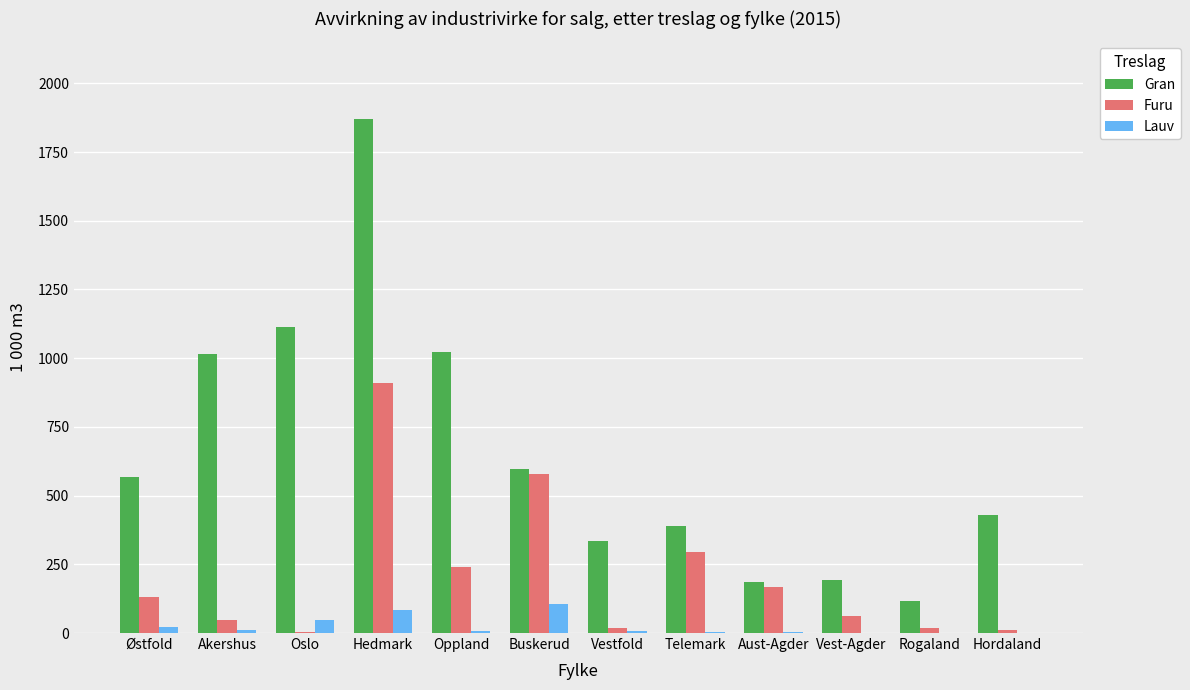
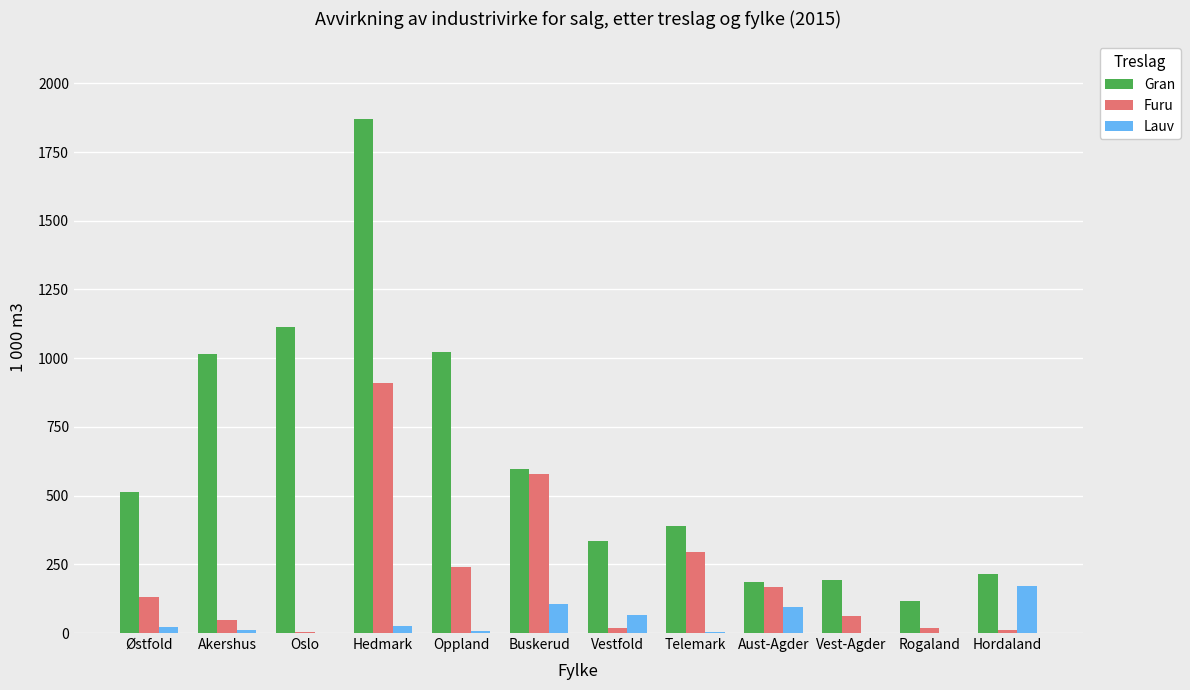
Gran, Østfold: 570 -> 510
Lauv, Oslo: 50 -> 0
Lauv, Hedmark: 80 -> 30
Lauv, Vestfold: 10 -> 60
Lauv, Aust-Agder: 0 -> 90
Gran, Hordaland: 430 -> 220
Lauv, Hordaland: 0 -> 170
